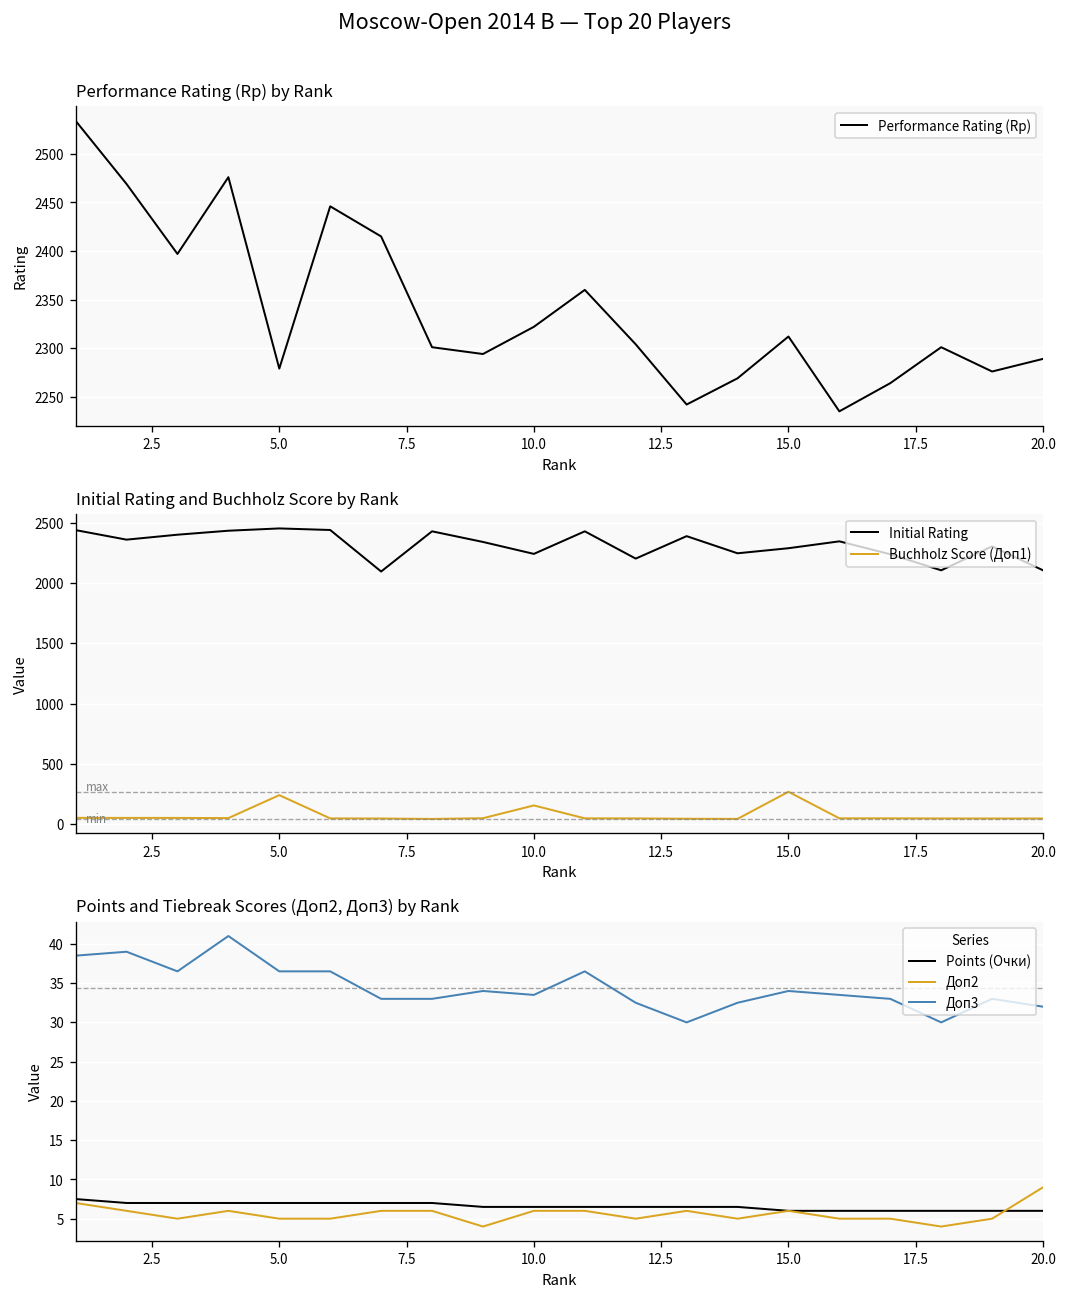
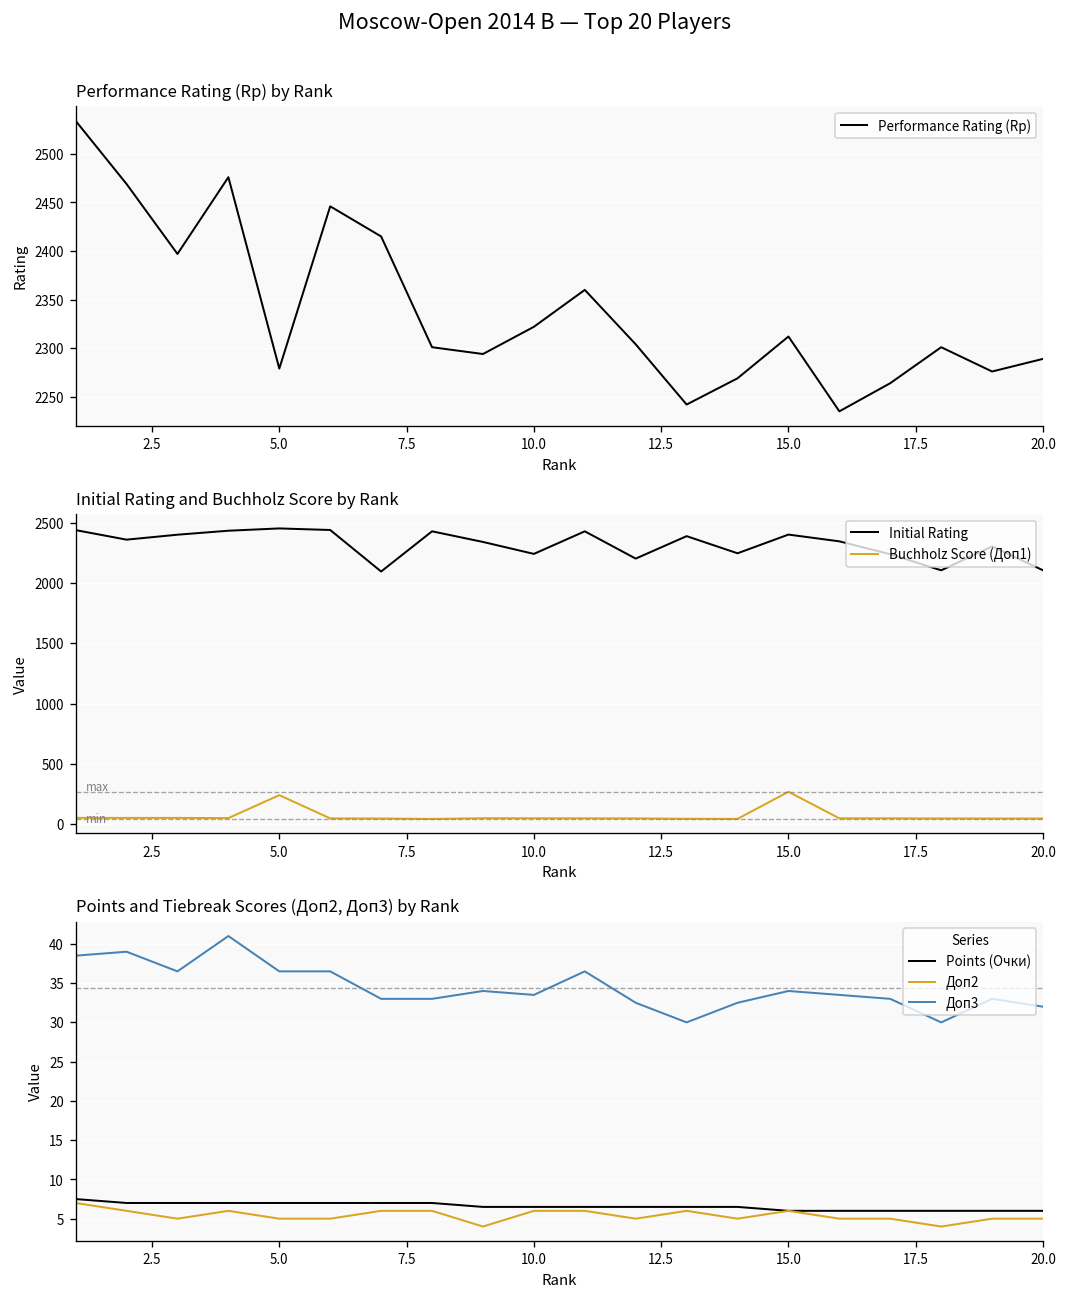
Initial Rating and Buchholz Score by Rank, Buchholz Score (Доп1), 10.0: 160 -> 50
Initial Rating and Buchholz Score by Rank, Initial Rating, 15.0: 2290 -> 2400
Points and Tiebreak Scores (Доп2, Доп3) by Rank, Доп2, 20.0: 9 -> 5
